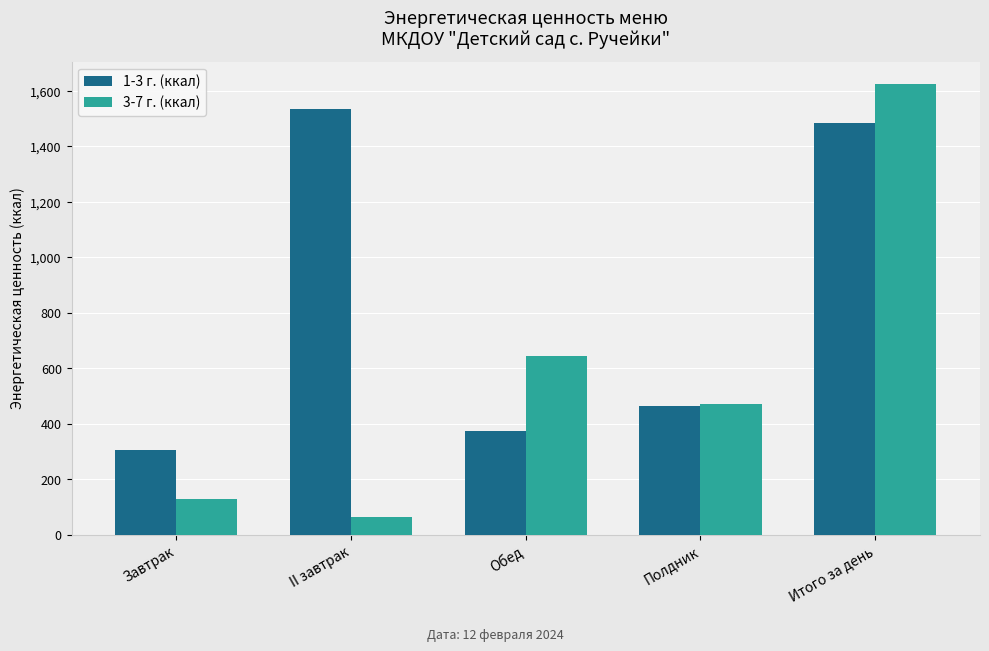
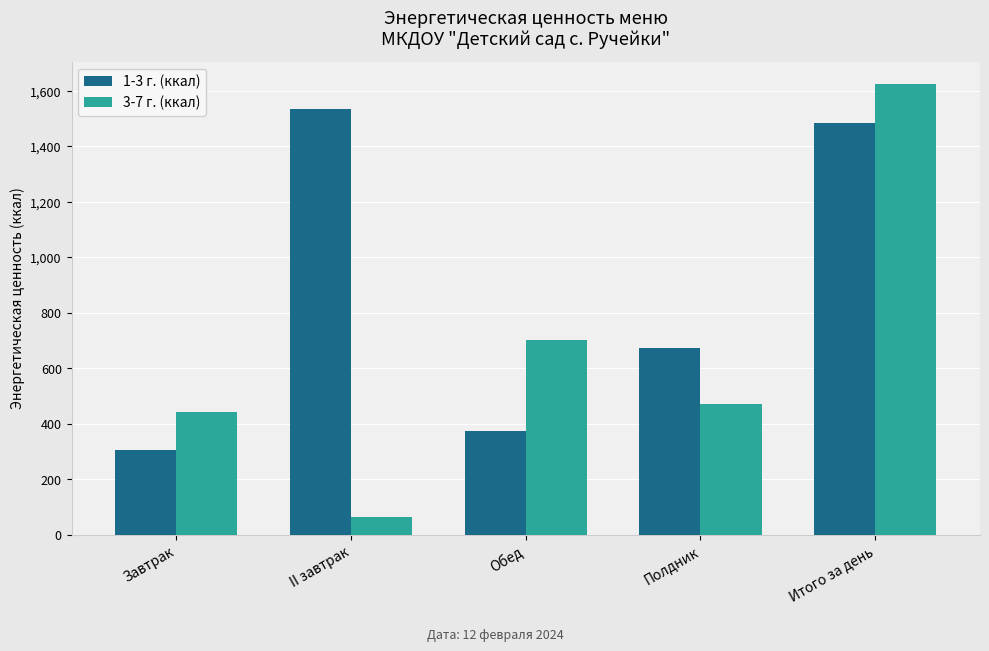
3-7 г. (ккал), Завтрак: 130 -> 440
3-7 г. (ккал), Обед: 640 -> 700
1-3 г. (ккал), Полдник: 460 -> 670
